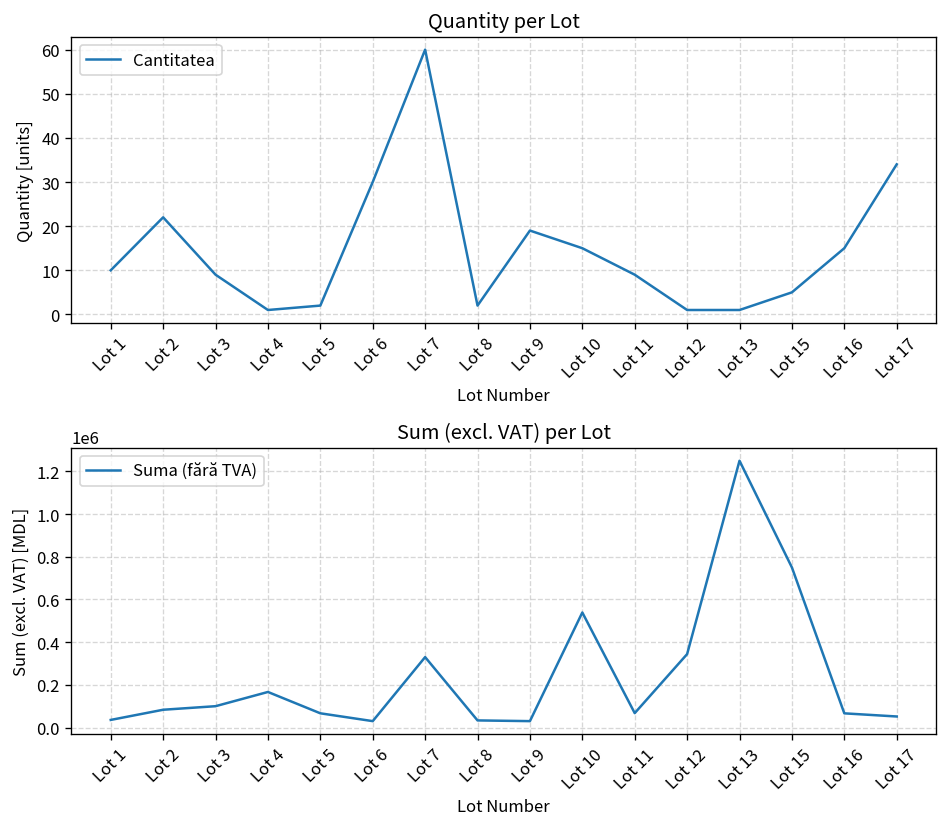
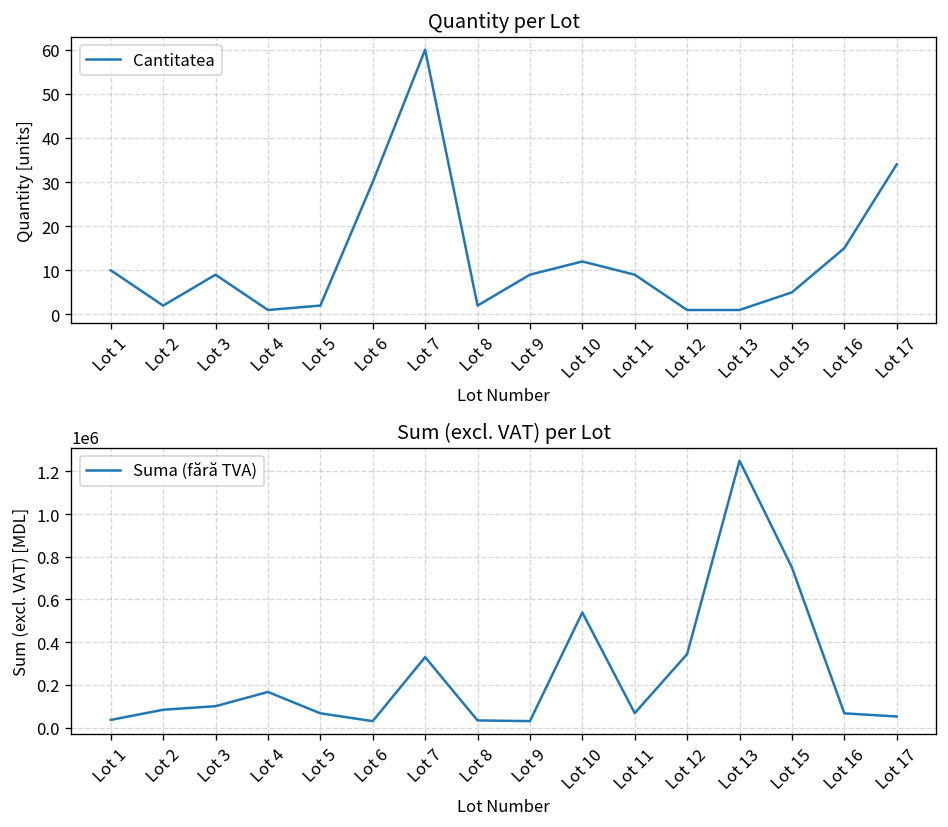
Quantity per Lot, Lot 2: 22 -> 2
Quantity per Lot, Lot 9: 19 -> 9
Quantity per Lot, Lot 10: 15 -> 12
